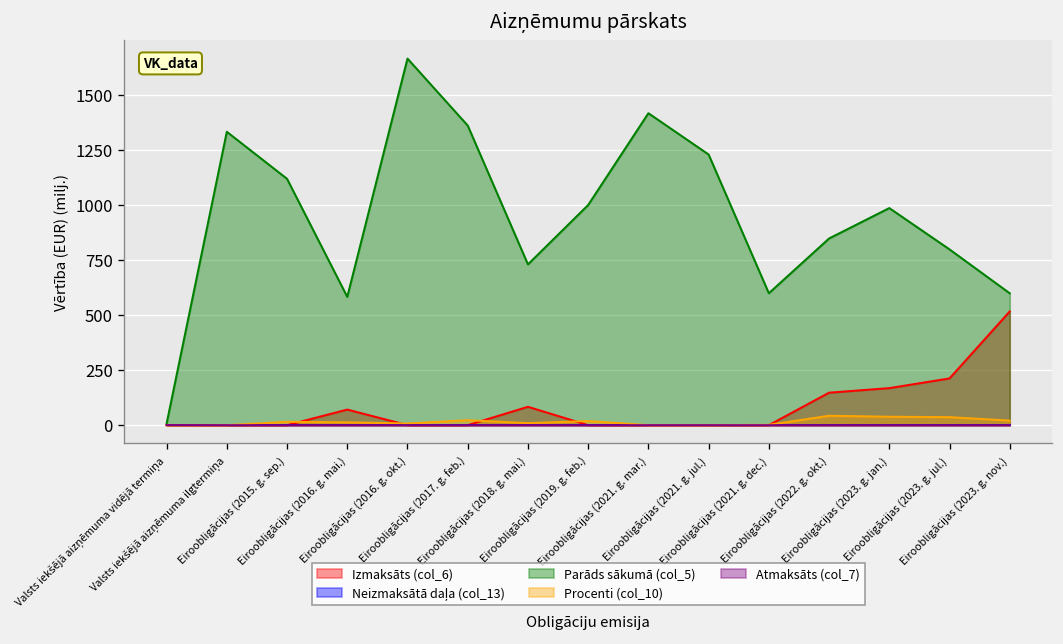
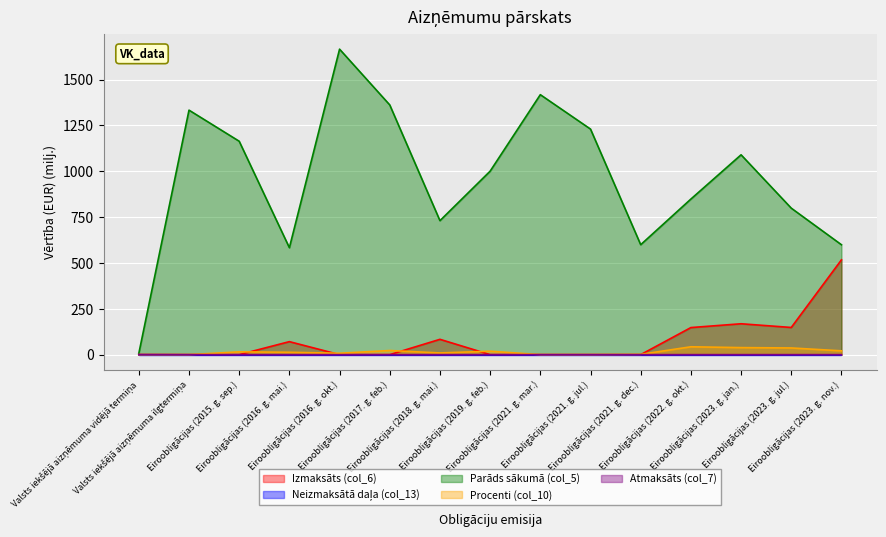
Parāds sākumā (col_5), Eiroobligācijas (2015. g. sep.): 1120 -> 1160
Parāds sākumā (col_5), Eiroobligācijas (2023. g. jan.): 990 -> 1090
Izmaksāts (col_6), Eiroobligācijas (2023. g. jul.): 210 -> 150
